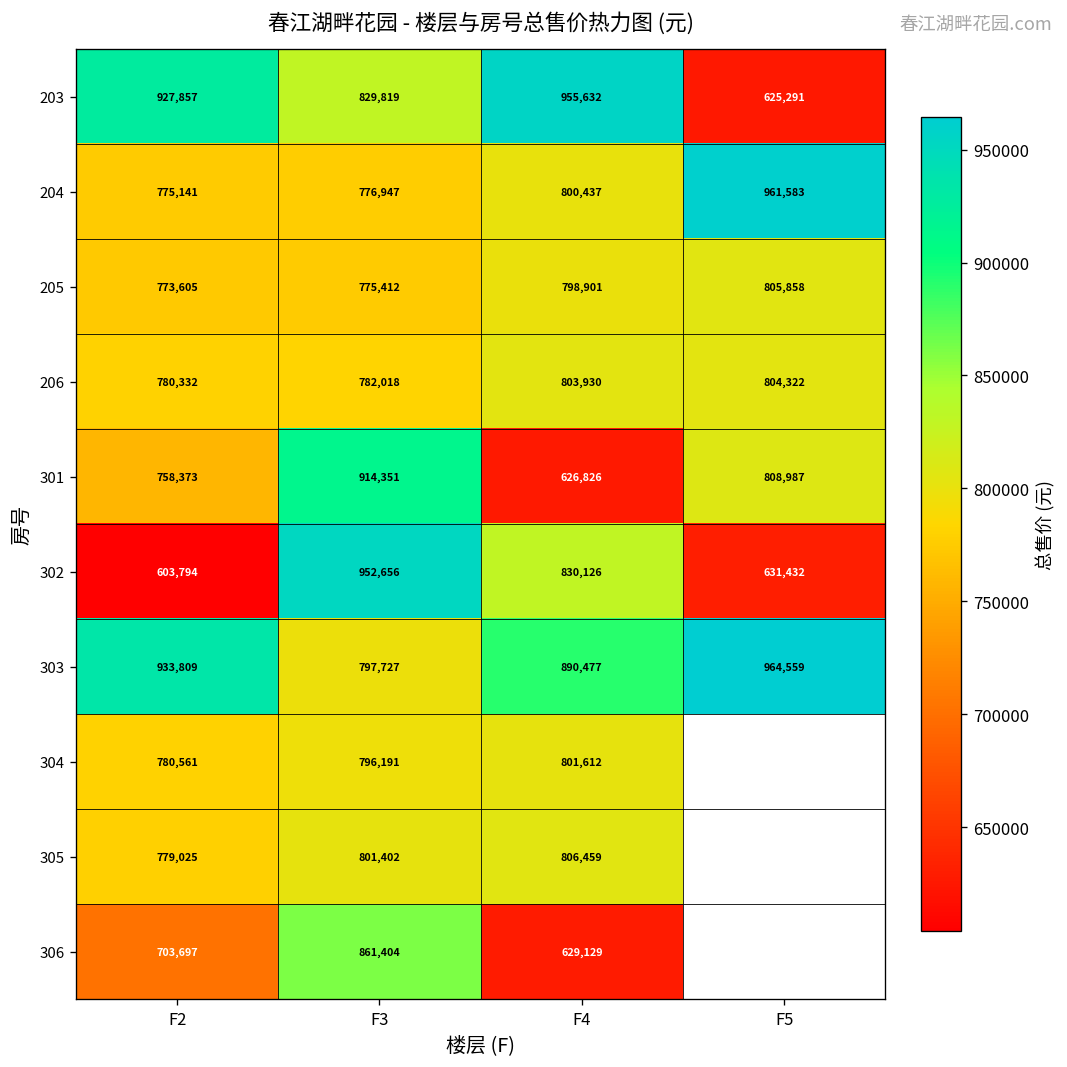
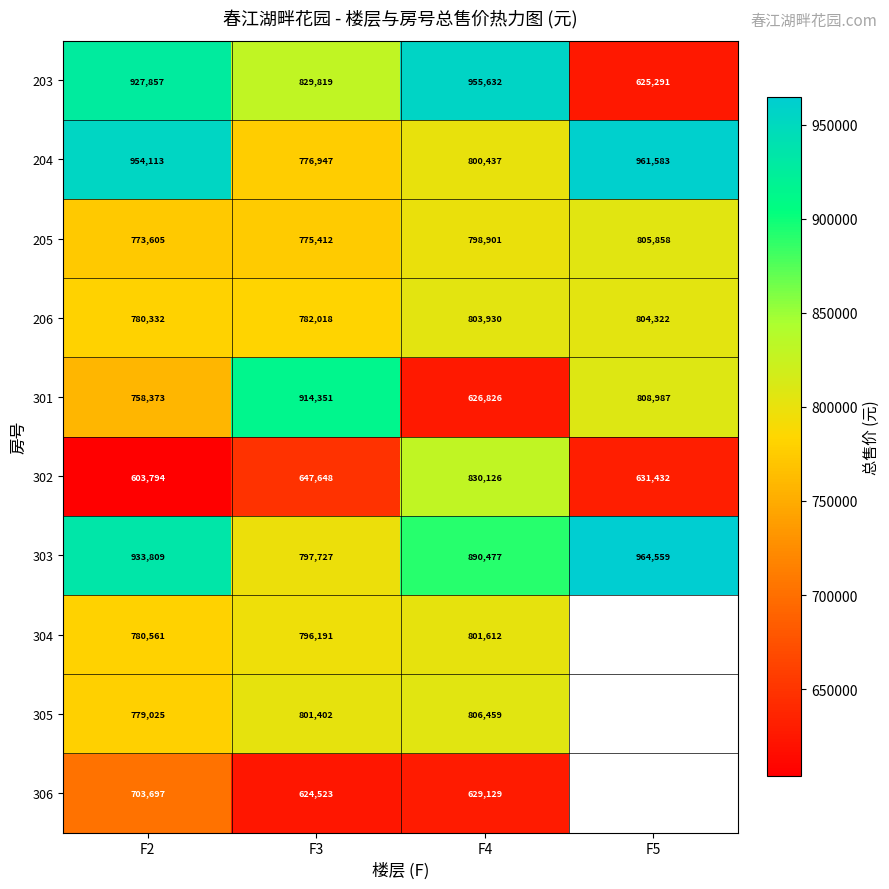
204, F2: 775,141 -> 954,113
302, F3: 952,656 -> 647,648
306, F3: 861,404 -> 624,523
